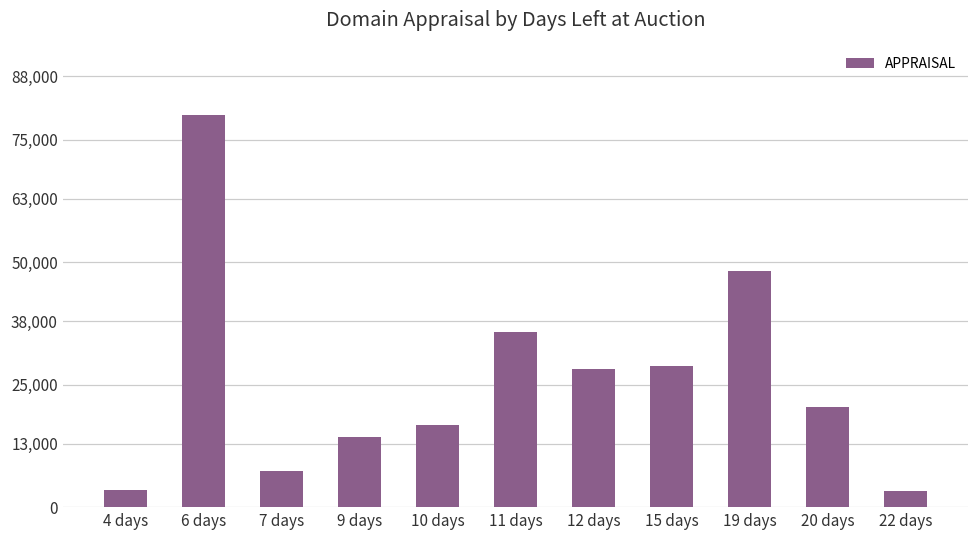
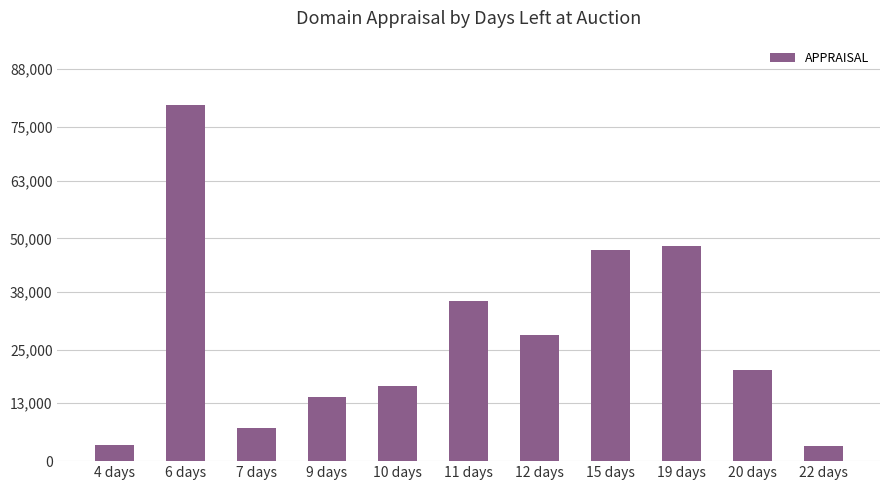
15 days: 29,000 -> 47,000
